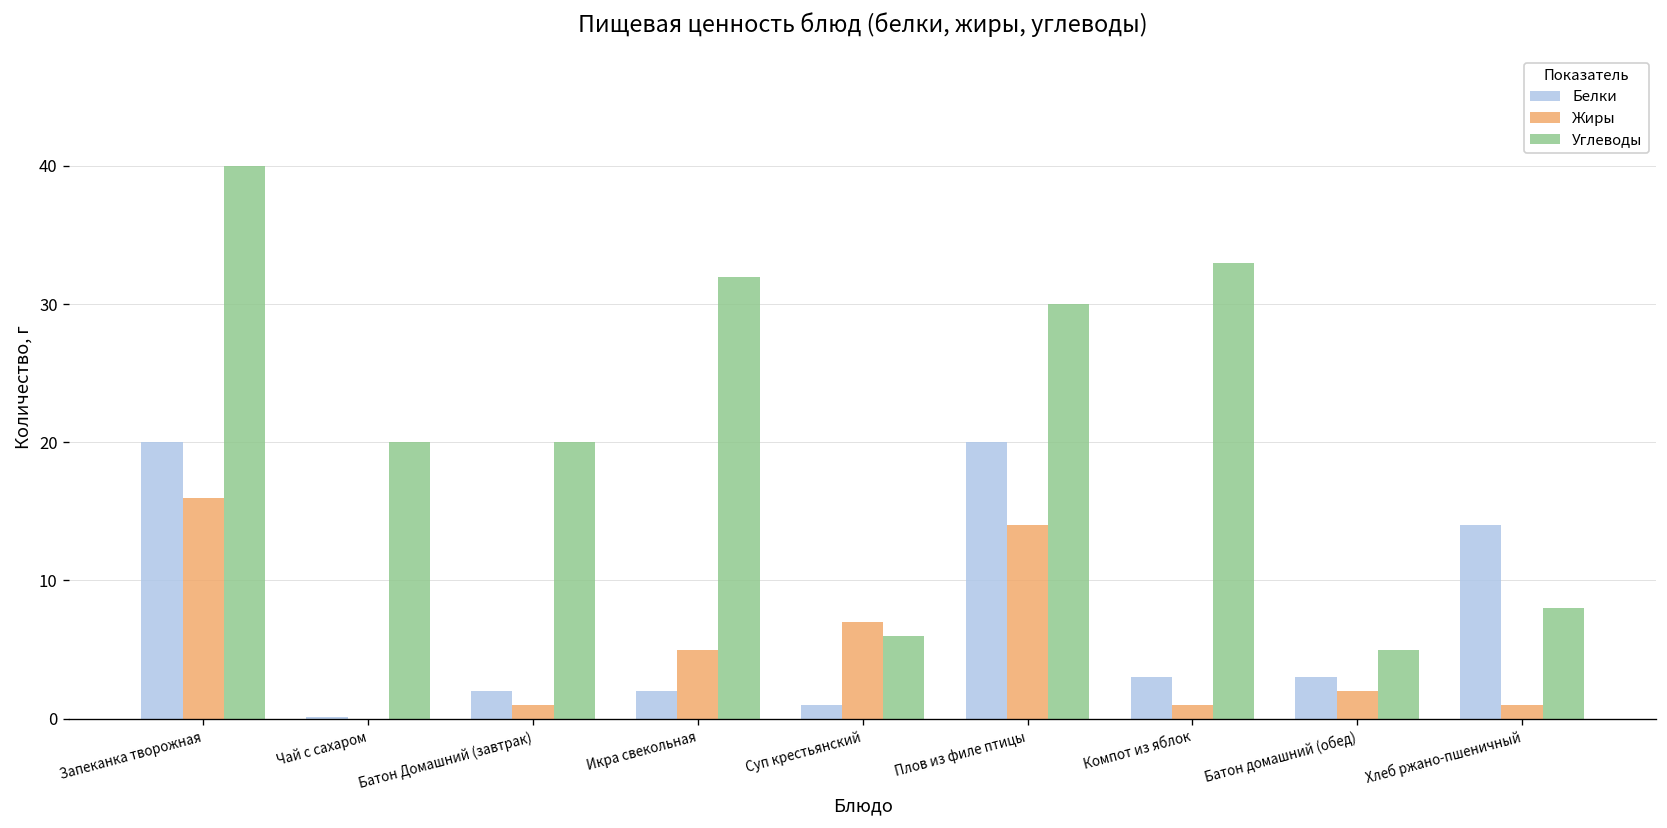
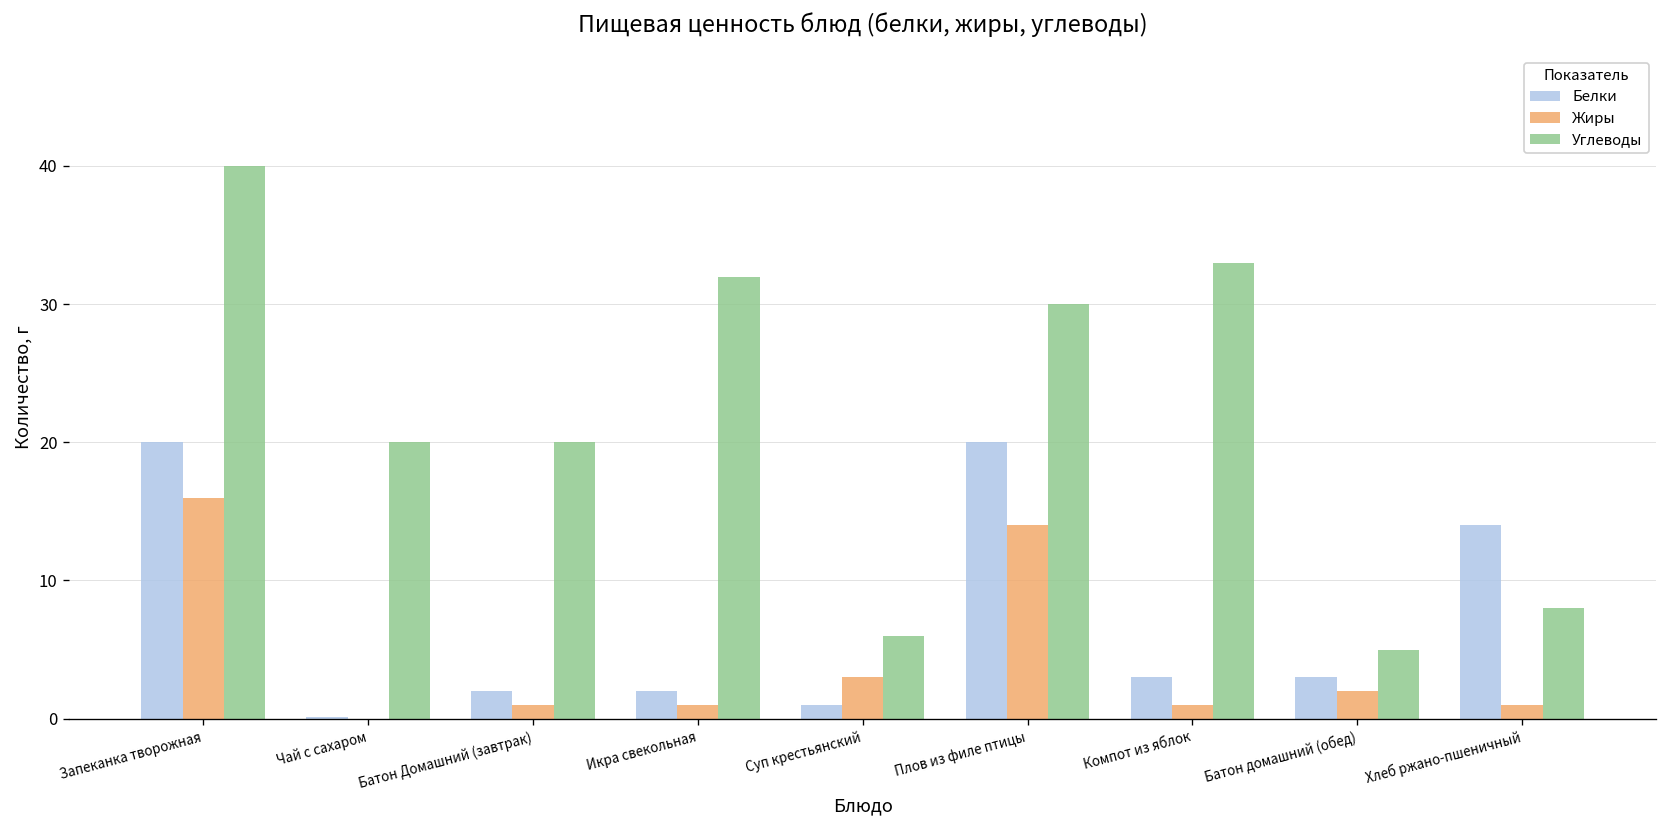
Жиры, Икра свекольная: 5 -> 1
Жиры, Суп крестьянский: 7 -> 3
